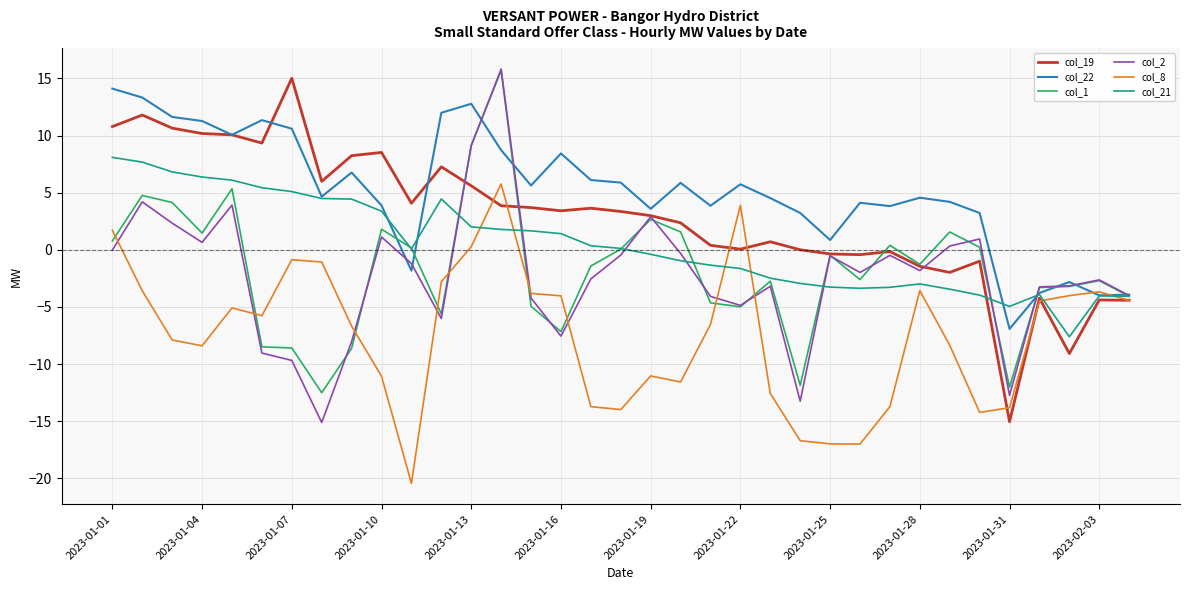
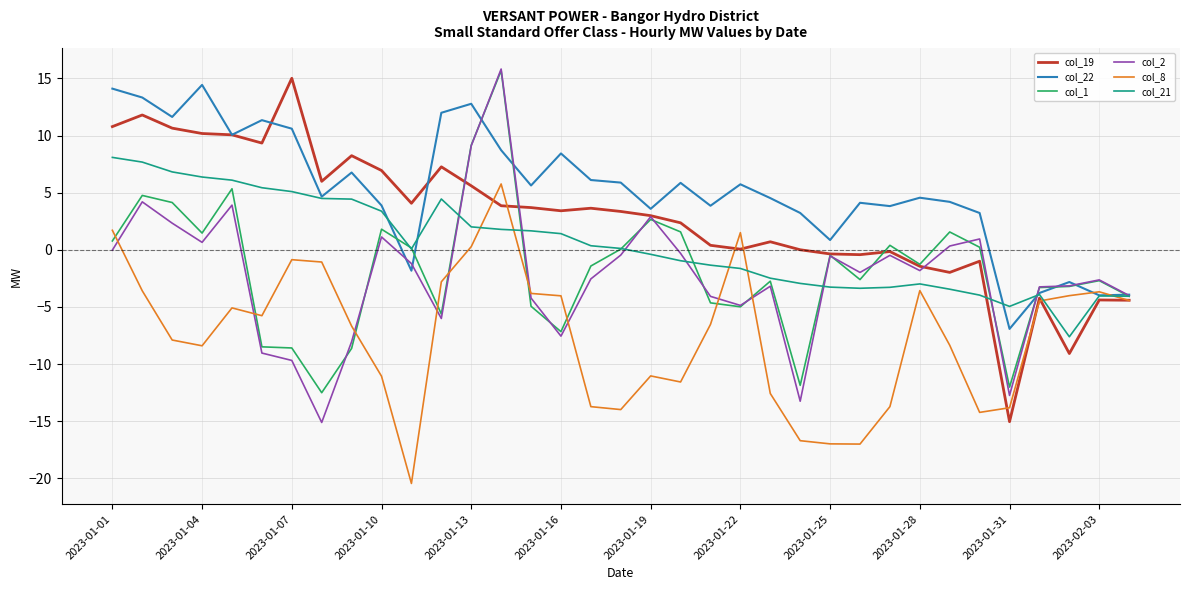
col_22, 2023-01-04: 11.3 -> 14.4
col_19, 2023-01-10: 8.5 -> 6.9
col_8, 2023-01-22: 3.9 -> 1.5
